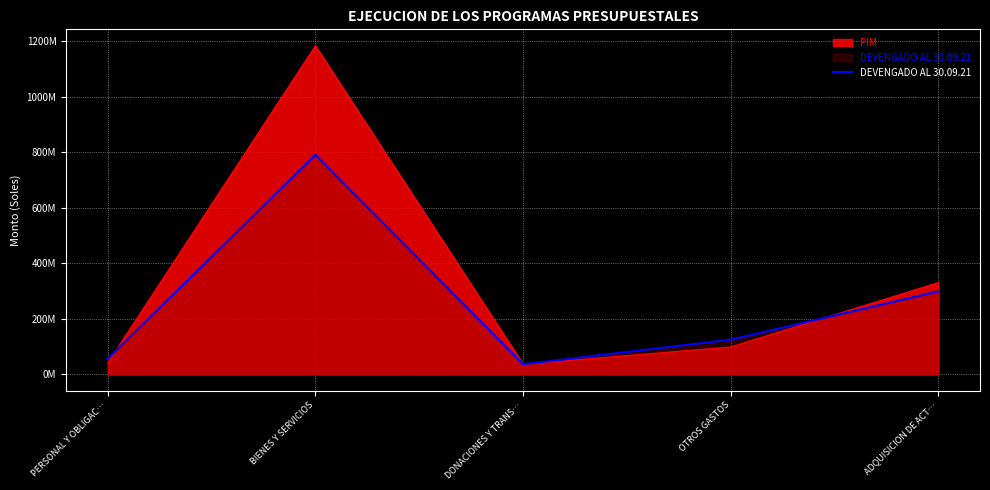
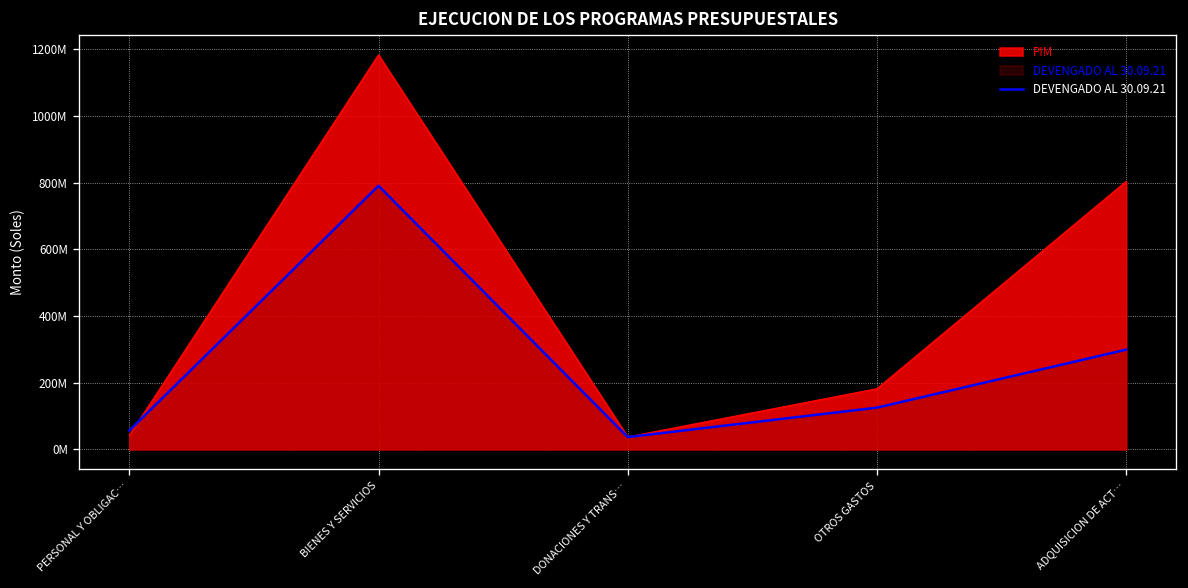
PIM, OTROS GASTOS: 100000000 -> 180000000
PIM, ADQUISICION DE ACT…: 330000000 -> 800000000
